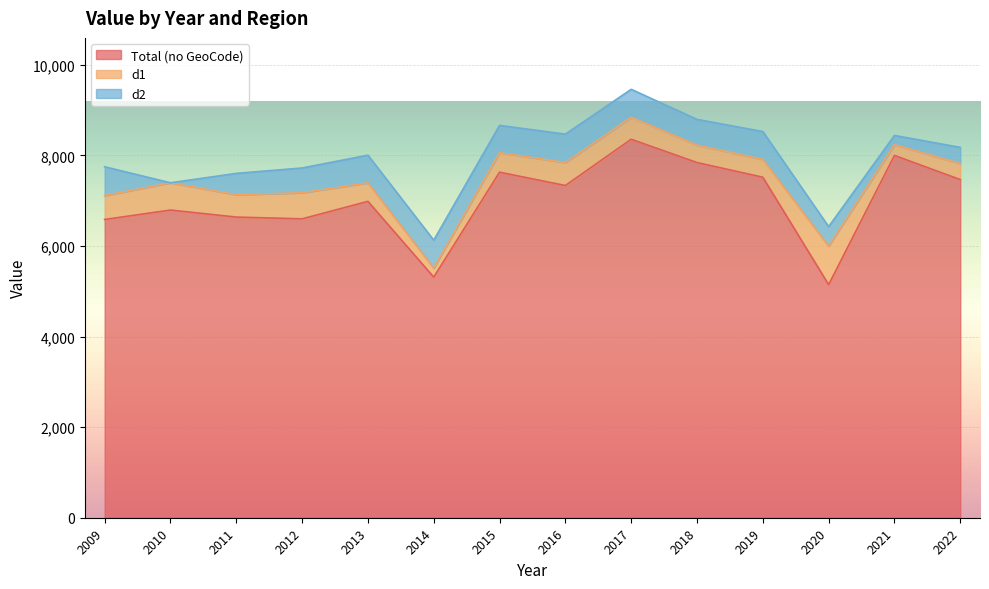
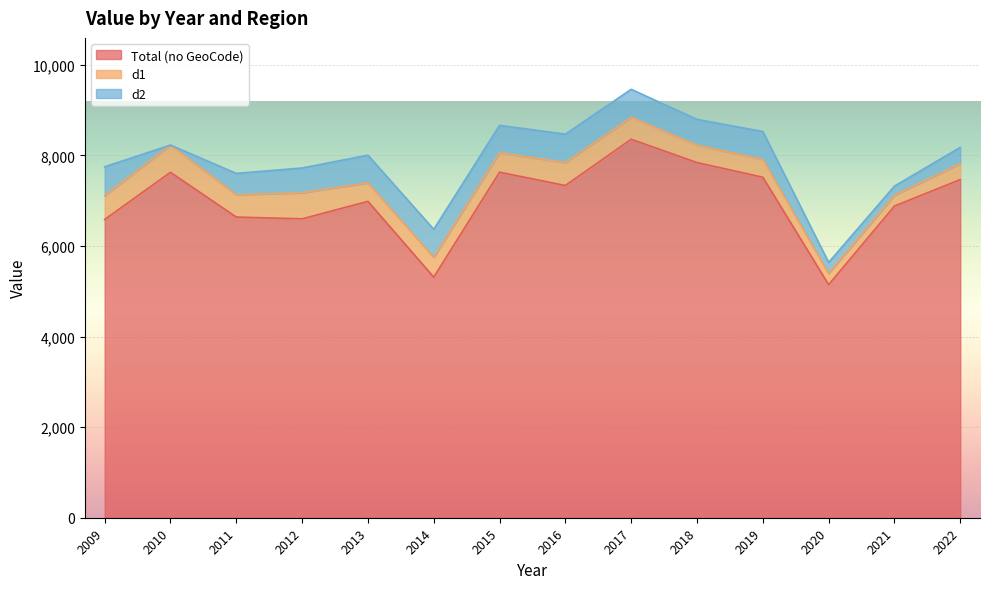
Total (no GeoCode), 2010: 6,800 -> 7,600
d1, 2014: 200 -> 400
d1, 2020: 900 -> 200
d2, 2020: 400 -> 200
Total (no GeoCode), 2021: 8,000 -> 6,900
